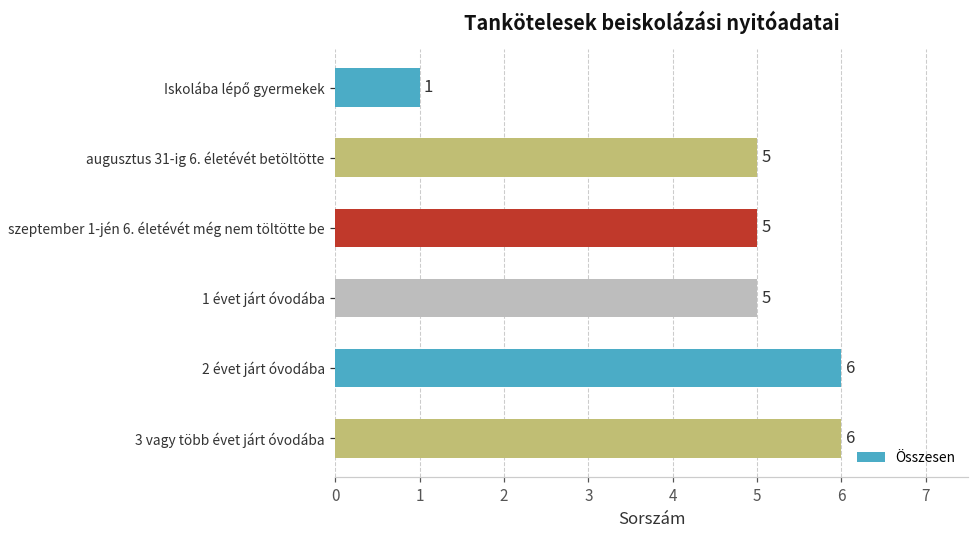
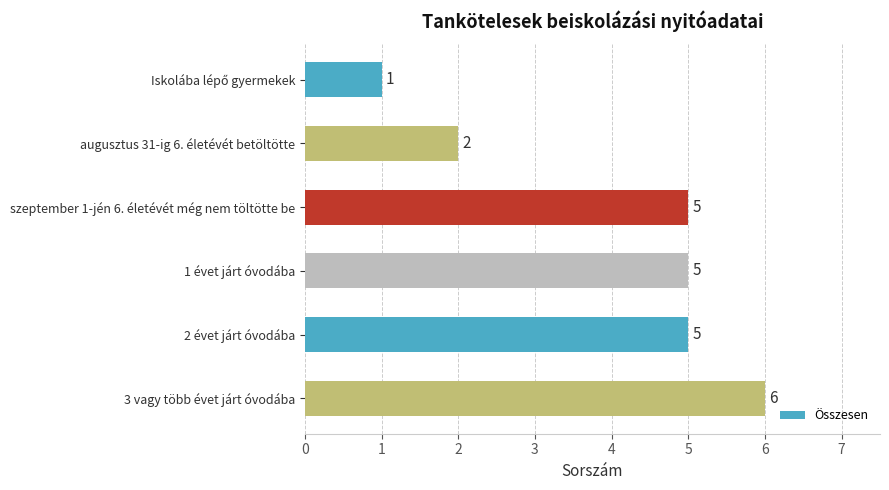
augusztus 31-ig 6. életévét betöltötte: 5 -> 2
2 évet járt óvodába: 6 -> 5
